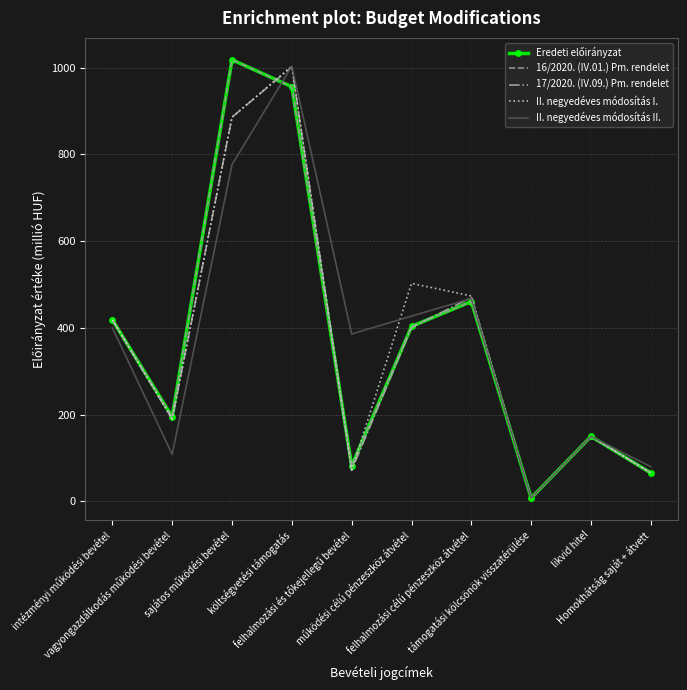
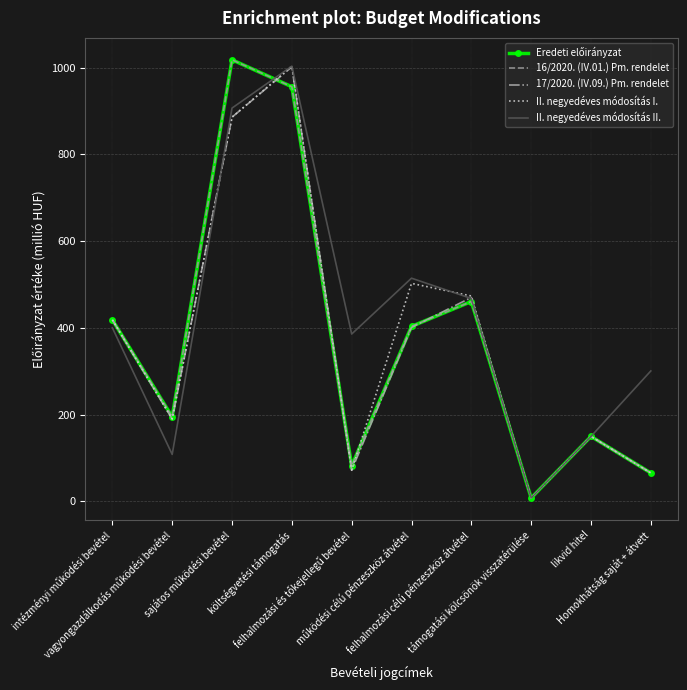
II. negyedéves módosítás II., sajátos működési bevétel: 780 -> 910
II. negyedéves módosítás II., működési célú pénzeszköz átvétel: 430 -> 510
II. negyedéves módosítás II., Homokhátság saját + átvett: 80 -> 300
